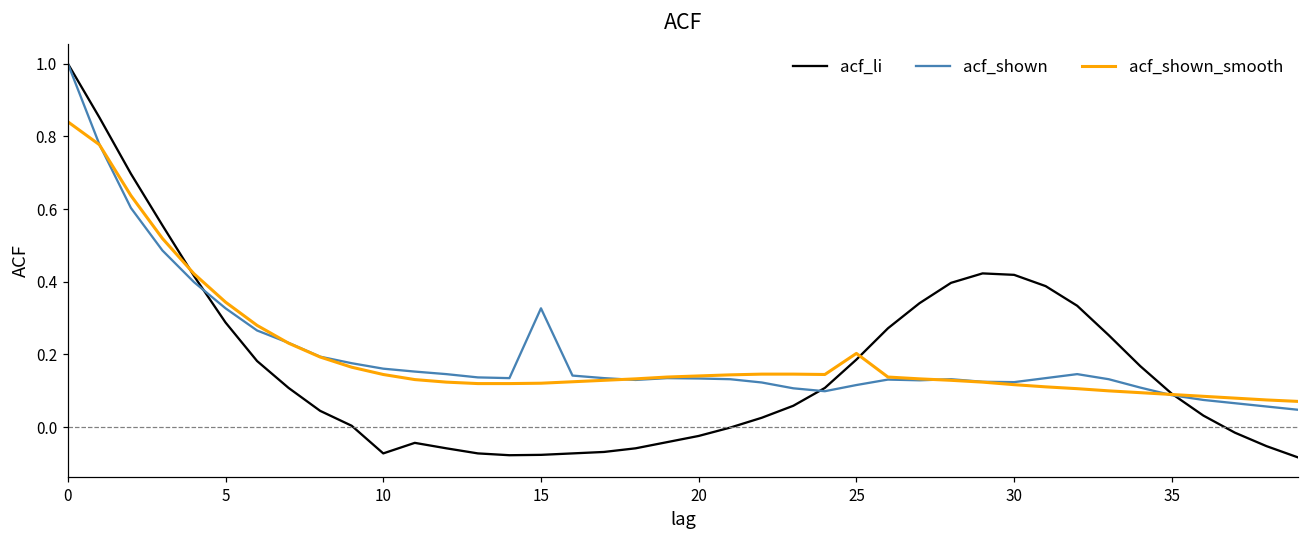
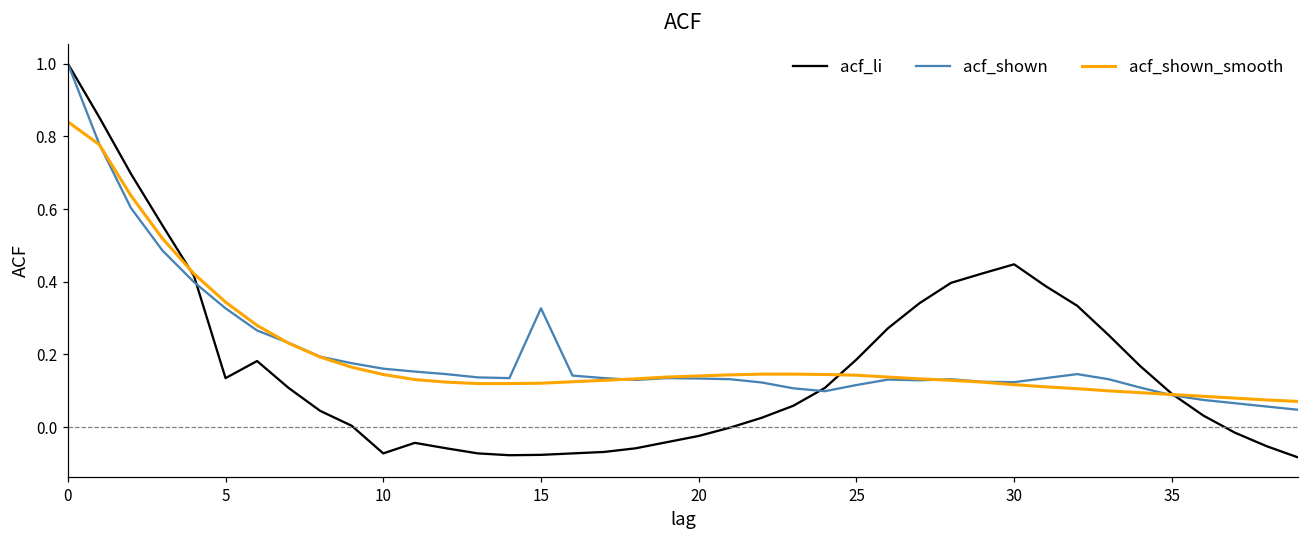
acf_li, 5: 0.29 -> 0.14
acf_shown_smooth, 25: 0.20 -> 0.14
acf_li, 30: 0.42 -> 0.45
